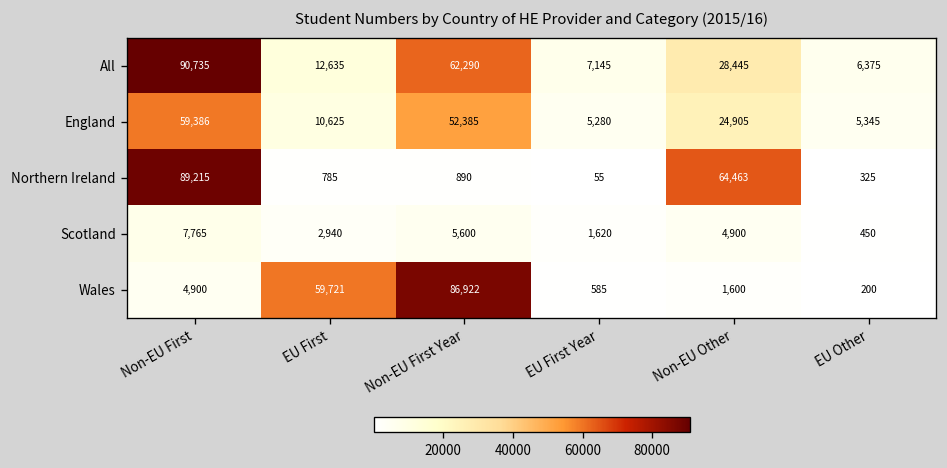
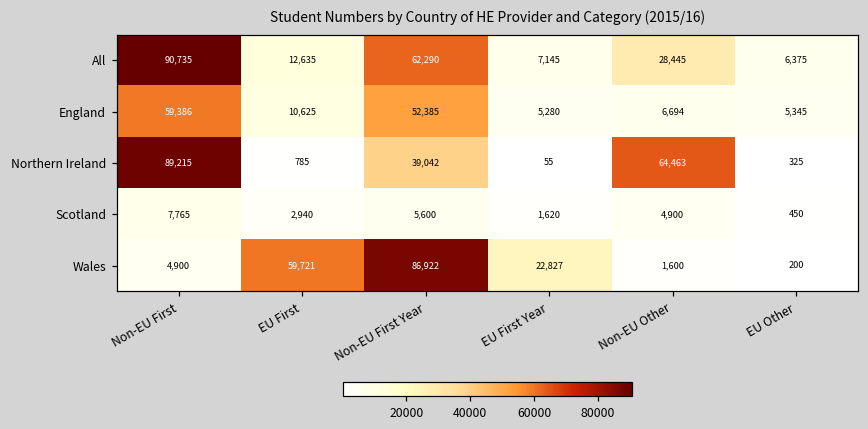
England, Non-EU Other: 24,905 -> 6,694
Northern Ireland, Non-EU First Year: 890 -> 39,042
Wales, EU First Year: 585 -> 22,827
